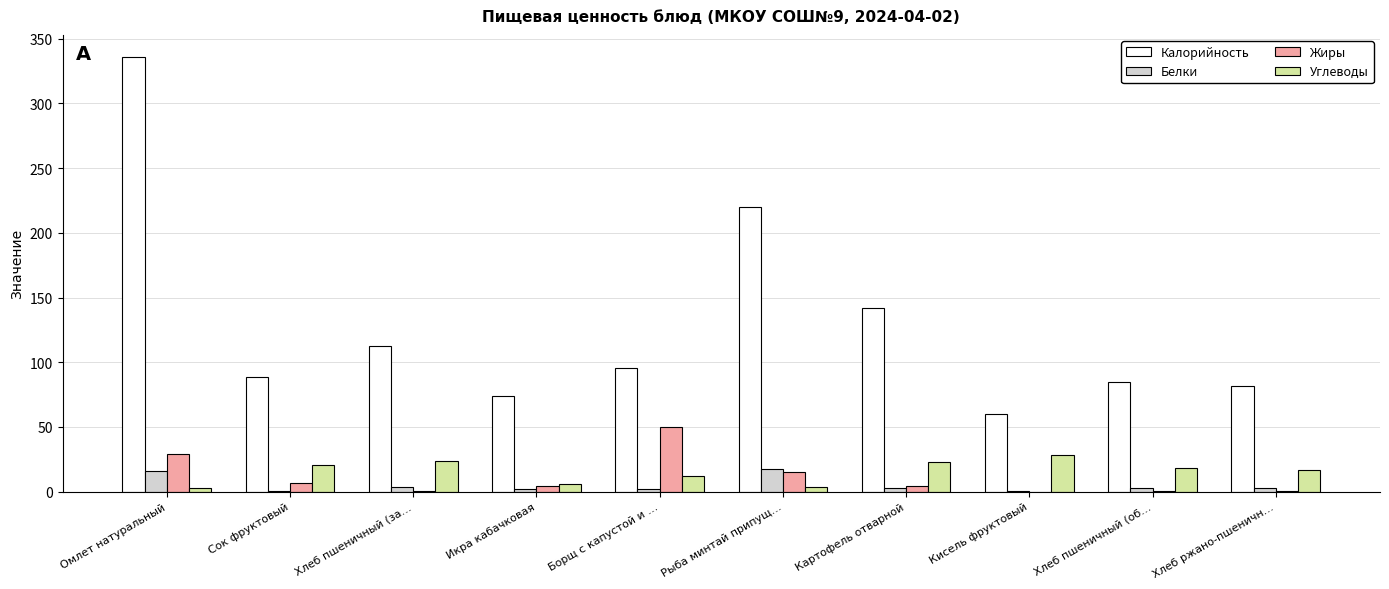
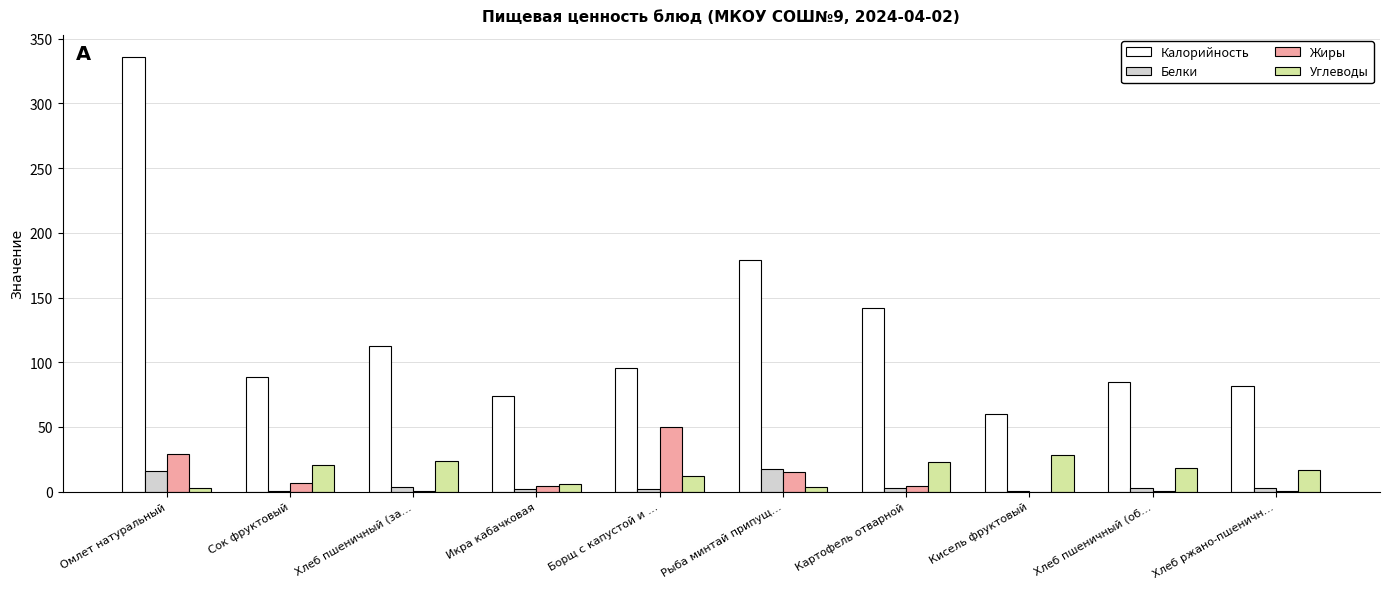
Калорийность, Рыба минтай припущ…: 220 -> 179
